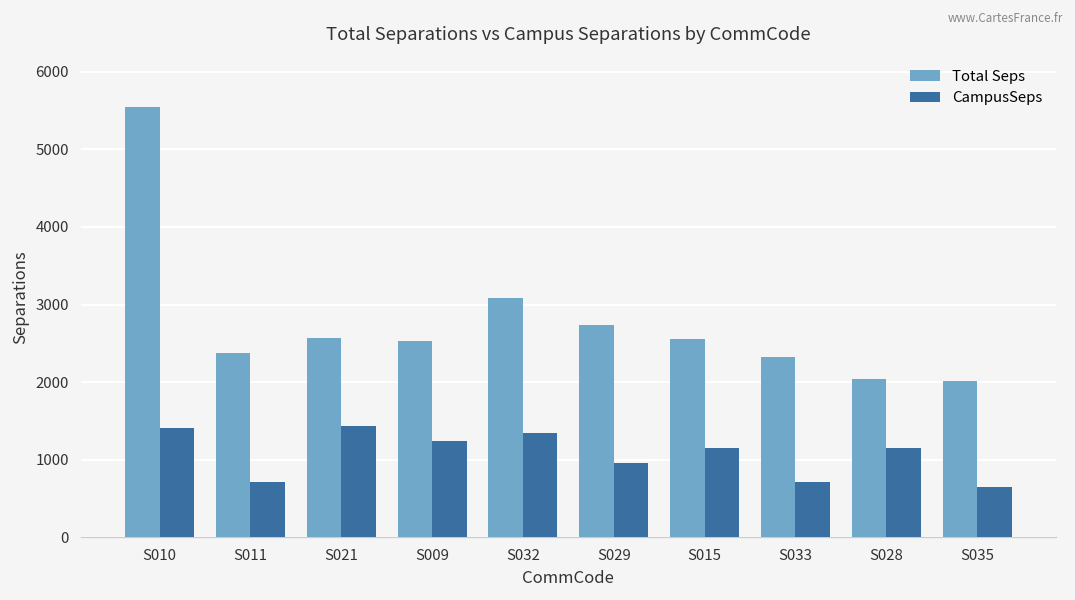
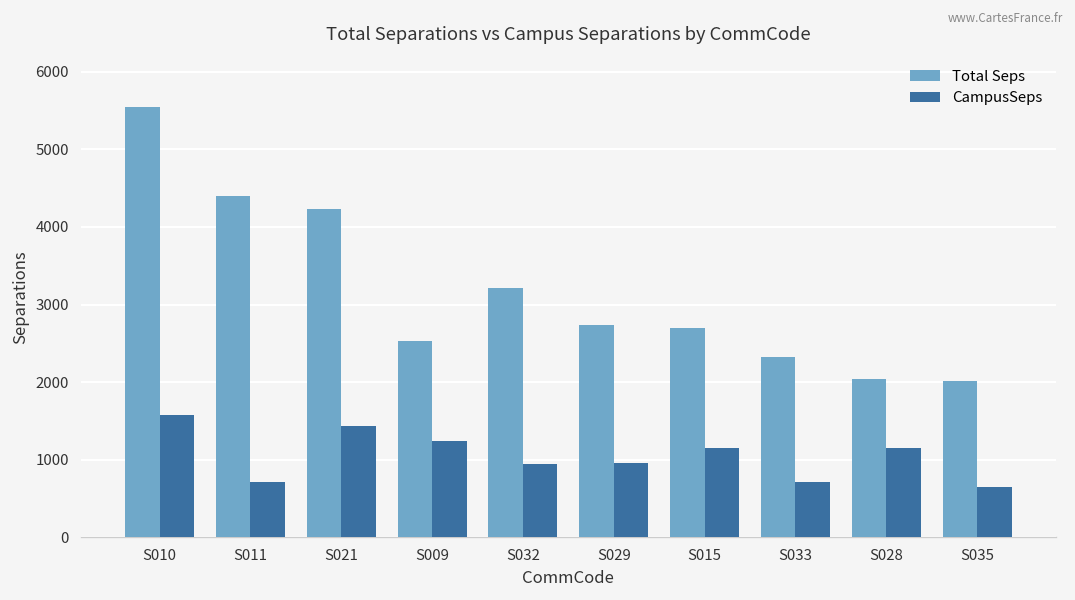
CampusSeps, S010: 1400 -> 1600
Total Seps, S011: 2400 -> 4400
Total Seps, S021: 2600 -> 4200
Total Seps, S032: 3100 -> 3200
CampusSeps, S032: 1300 -> 900
Total Seps, S015: 2600 -> 2700
